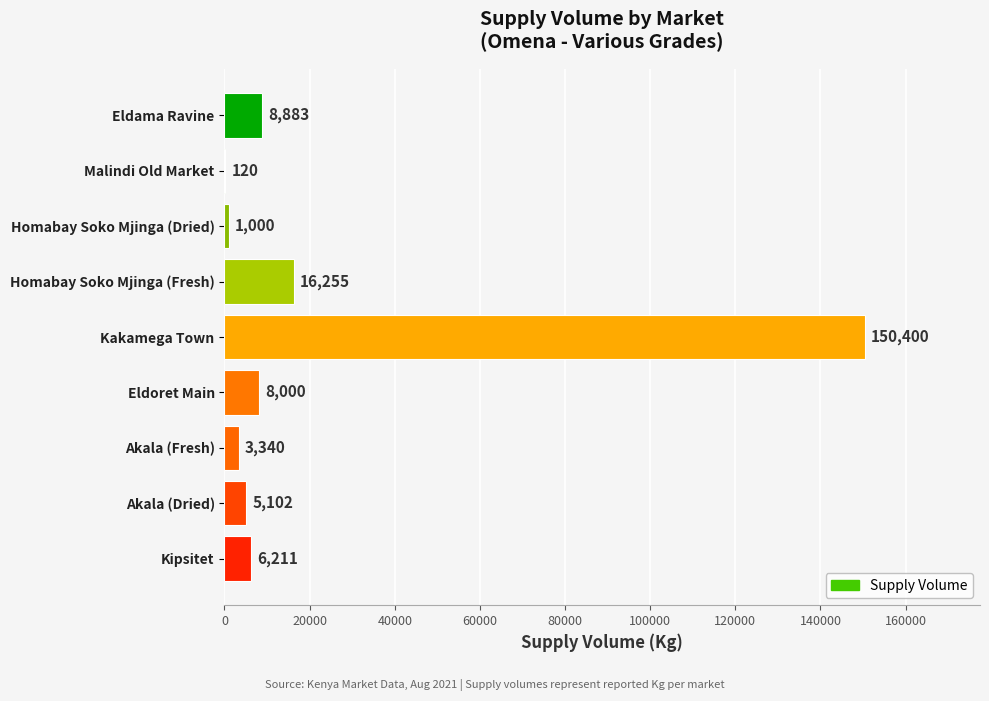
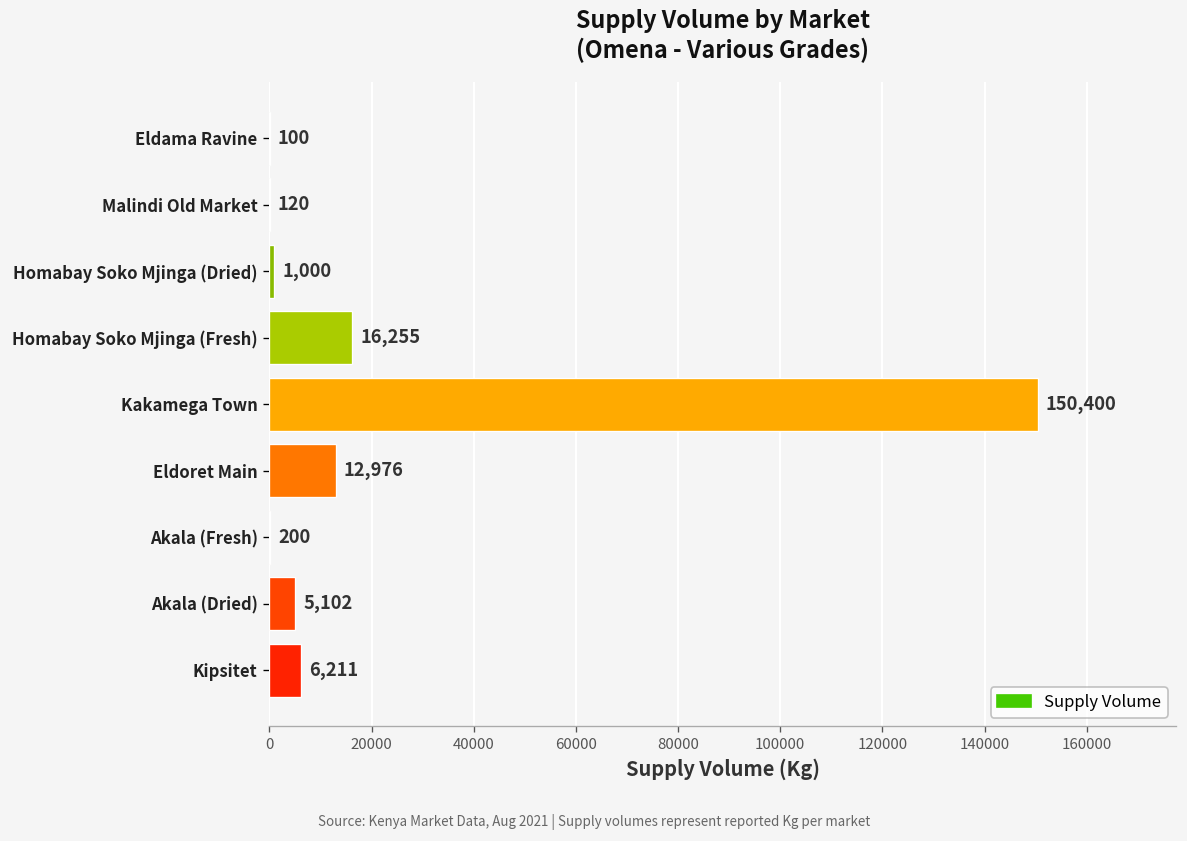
Eldama Ravine: 8,883 -> 100
Eldoret Main: 8,000 -> 12,976
Akala (Fresh): 3,340 -> 200
